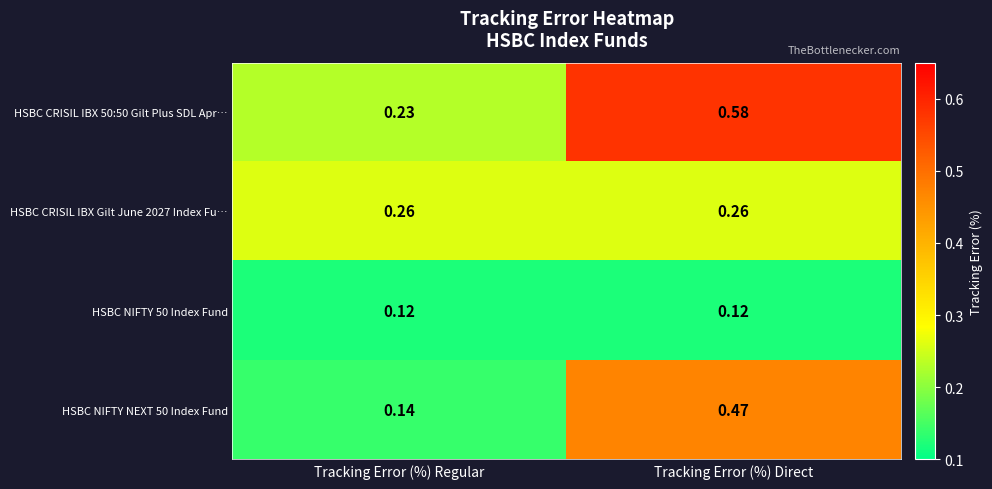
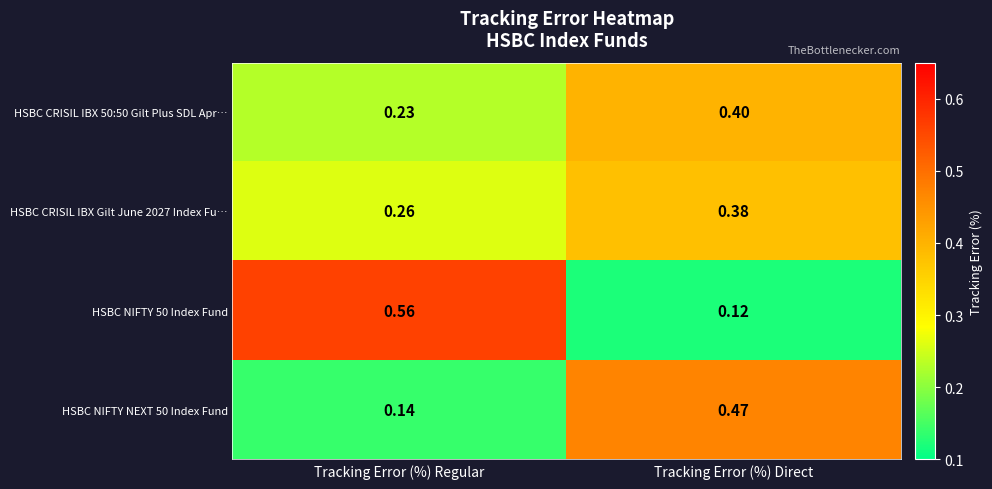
HSBC CRISIL IBX 50:50 Gilt Plus SDL Apr…, Tracking Error (%) Direct: 0.58 -> 0.40
HSBC CRISIL IBX Gilt June 2027 Index Fu…, Tracking Error (%) Direct: 0.26 -> 0.38
HSBC NIFTY 50 Index Fund, Tracking Error (%) Regular: 0.12 -> 0.56
